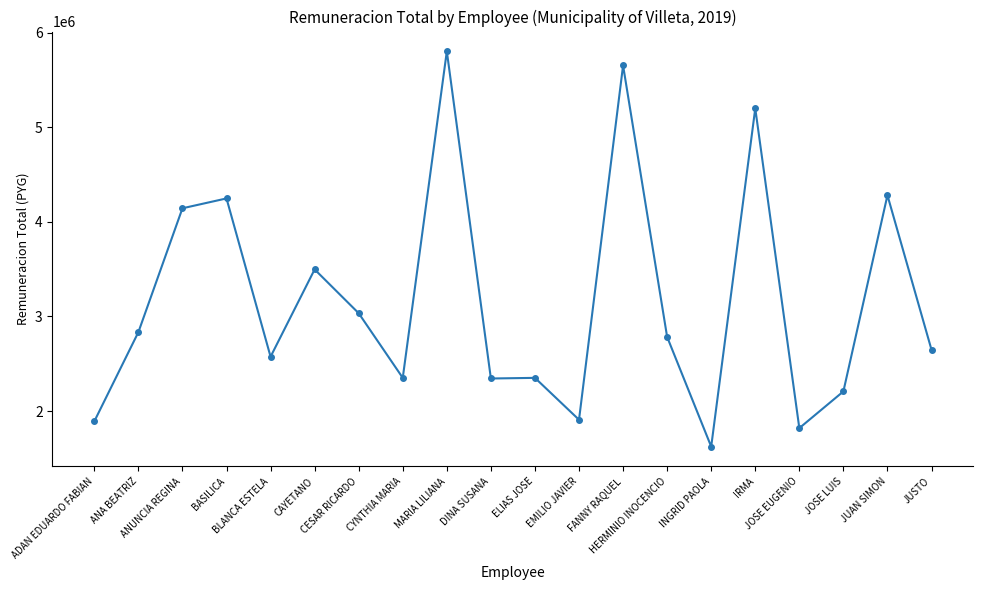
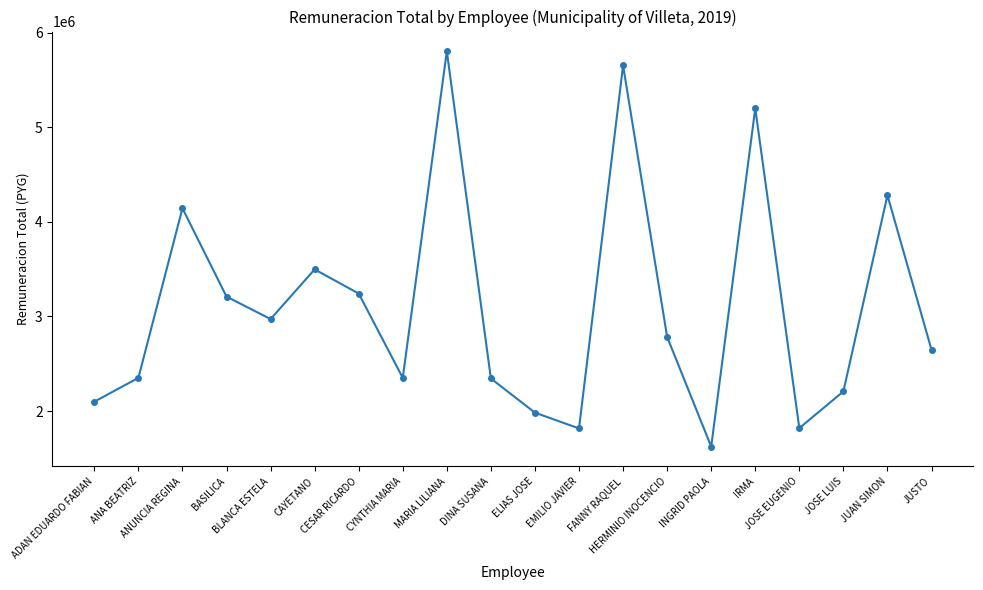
ADAN EDUARDO FABIAN: 1900000 -> 2100000
ANA BEATRIZ: 2800000 -> 2400000
BASILICA: 4200000 -> 3200000
BLANCA ESTELA: 2600000 -> 3000000
CESAR RICARDO: 3000000 -> 3200000
ELIAS JOSE: 2400000 -> 2000000
EMILIO JAVIER: 1900000 -> 1800000
